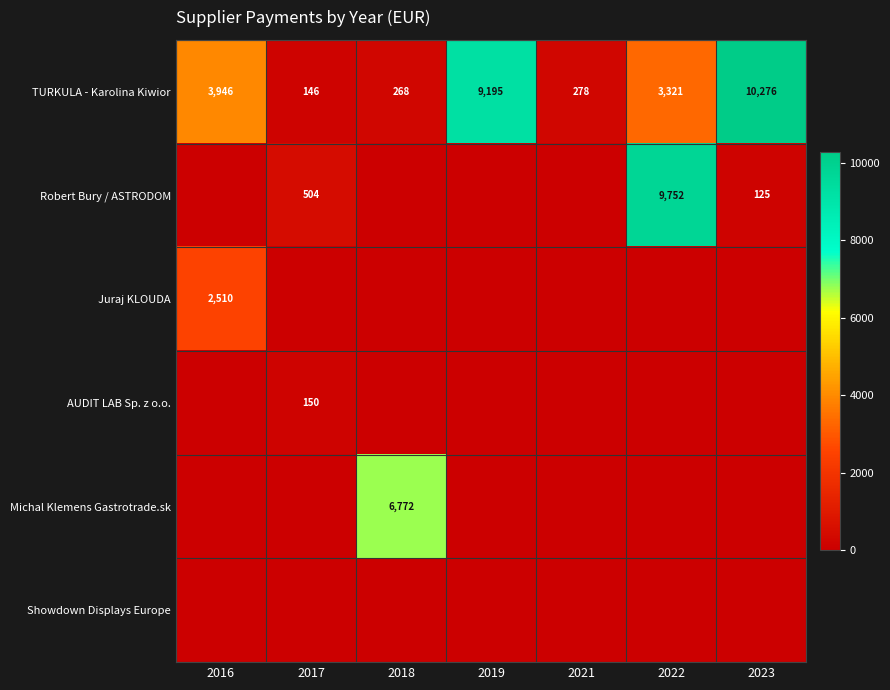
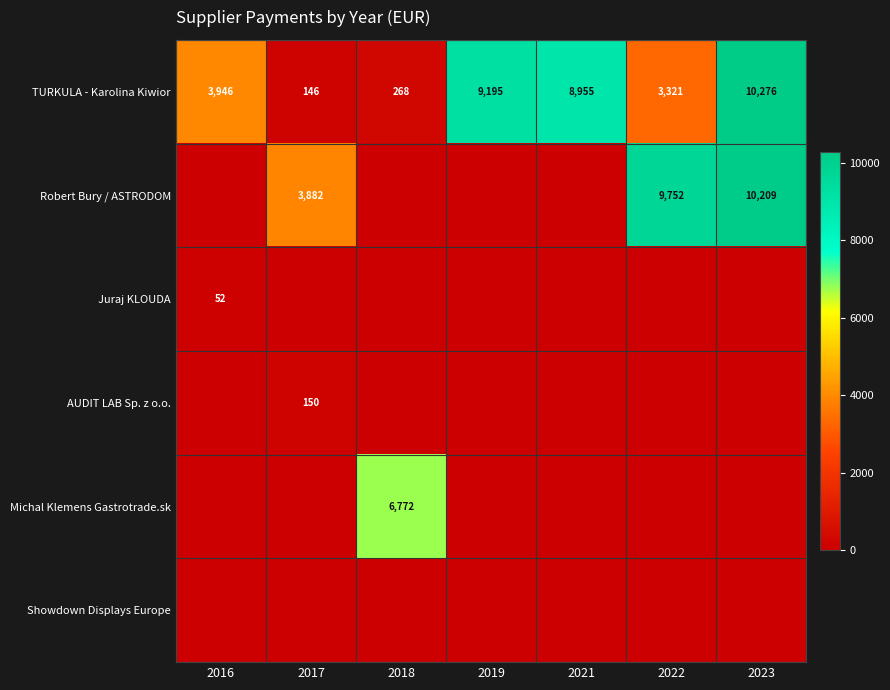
TURKULA - Karolina Kiwior, 2021: 278 -> 8,955
Robert Bury / ASTRODOM, 2017: 504 -> 3,882
Robert Bury / ASTRODOM, 2023: 125 -> 10,209
Juraj KLOUDA, 2016: 2,510 -> 52
